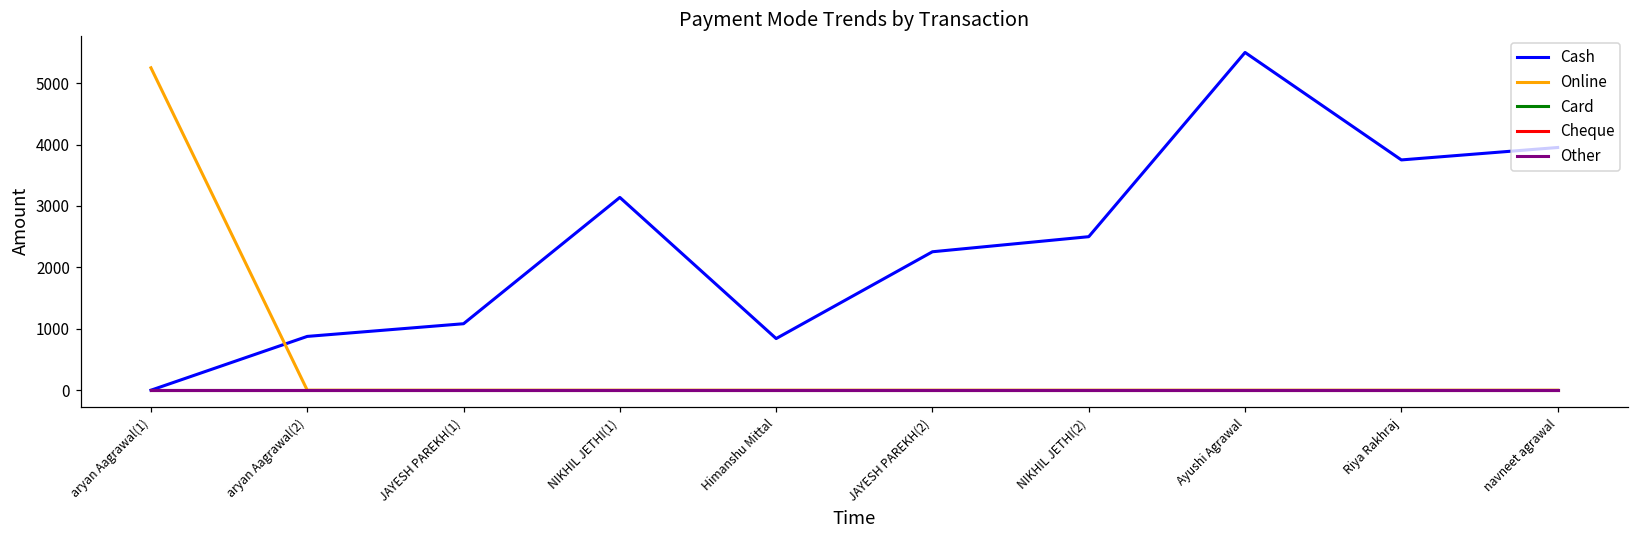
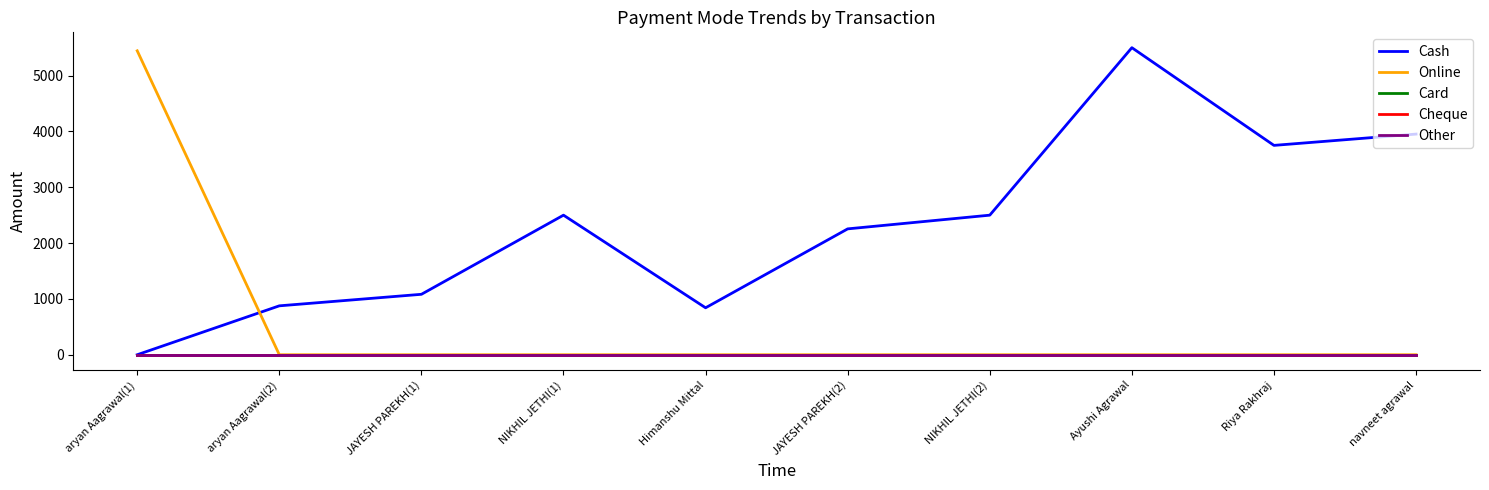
Online, aryan Aagrawal(1): 5300 -> 5400
Cash, NIKHIL JETHI(1): 3100 -> 2500
